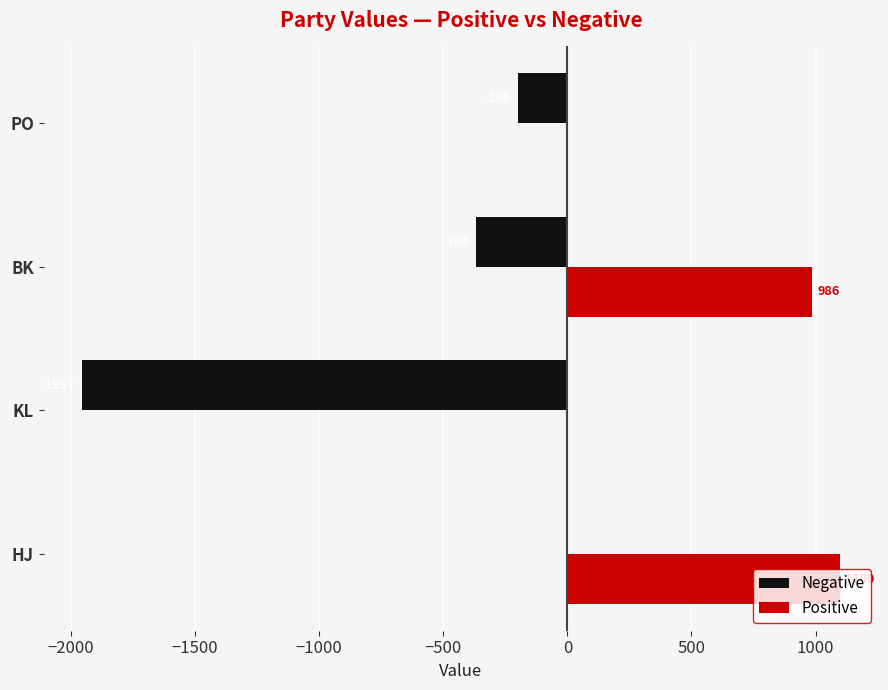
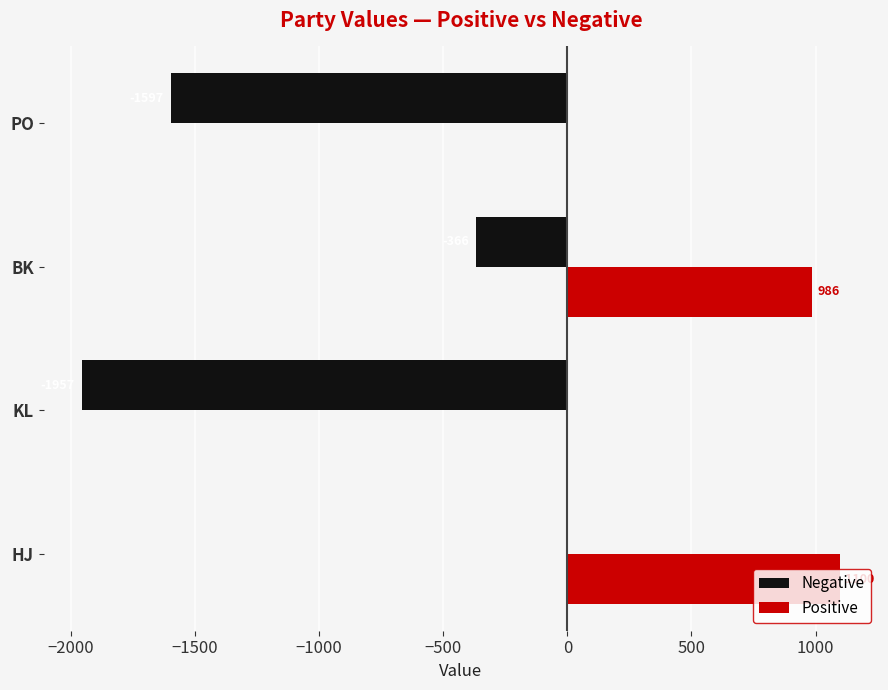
Negative, PO: -200 -> -1600
